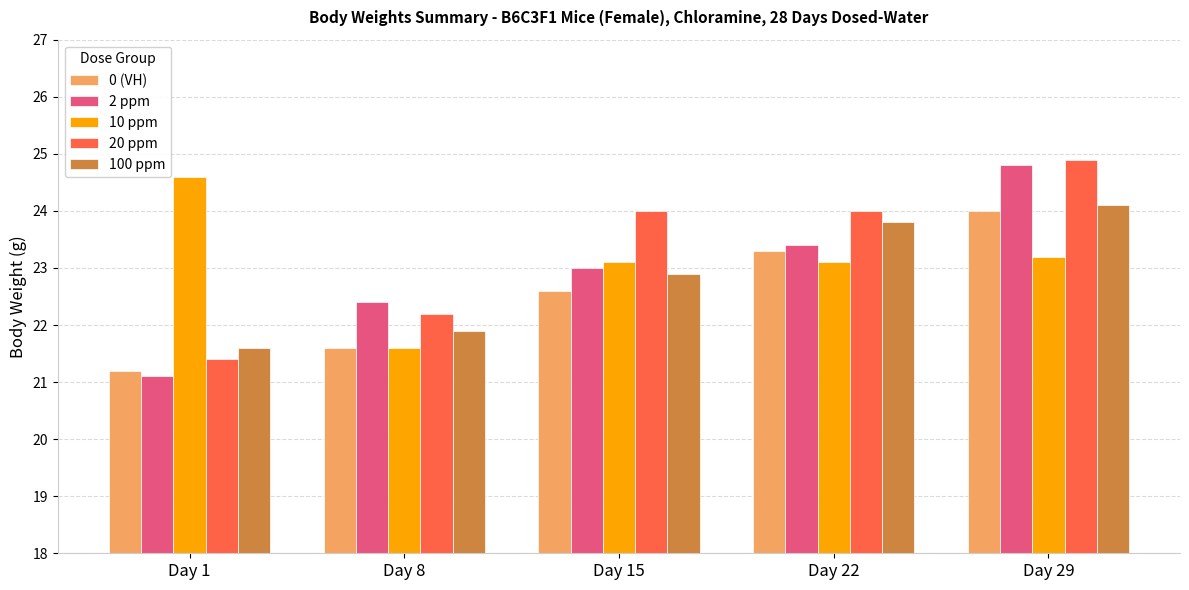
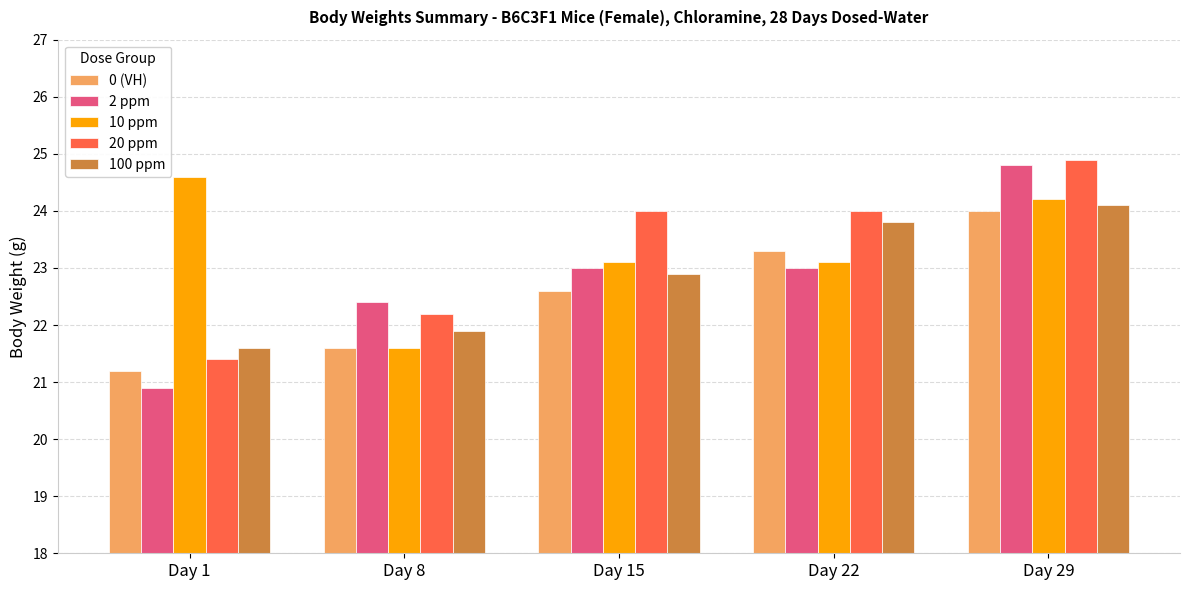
2 ppm, Day 1: 21.1 -> 20.9
2 ppm, Day 22: 23.4 -> 23.0
10 ppm, Day 29: 23.2 -> 24.2
